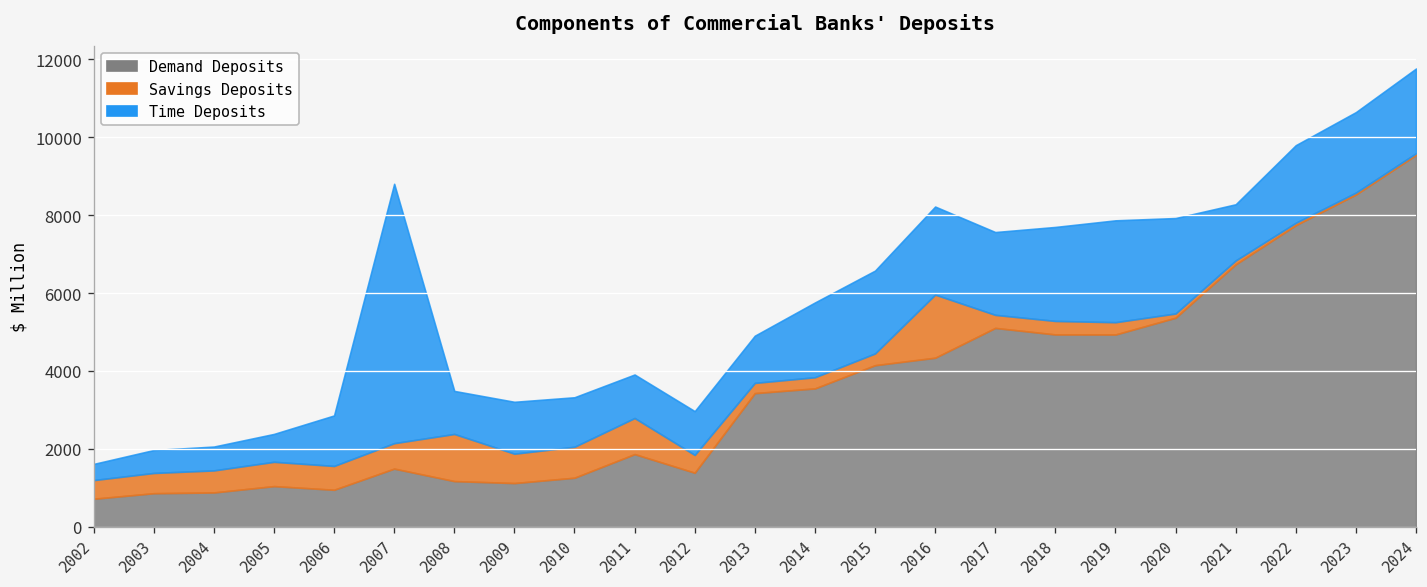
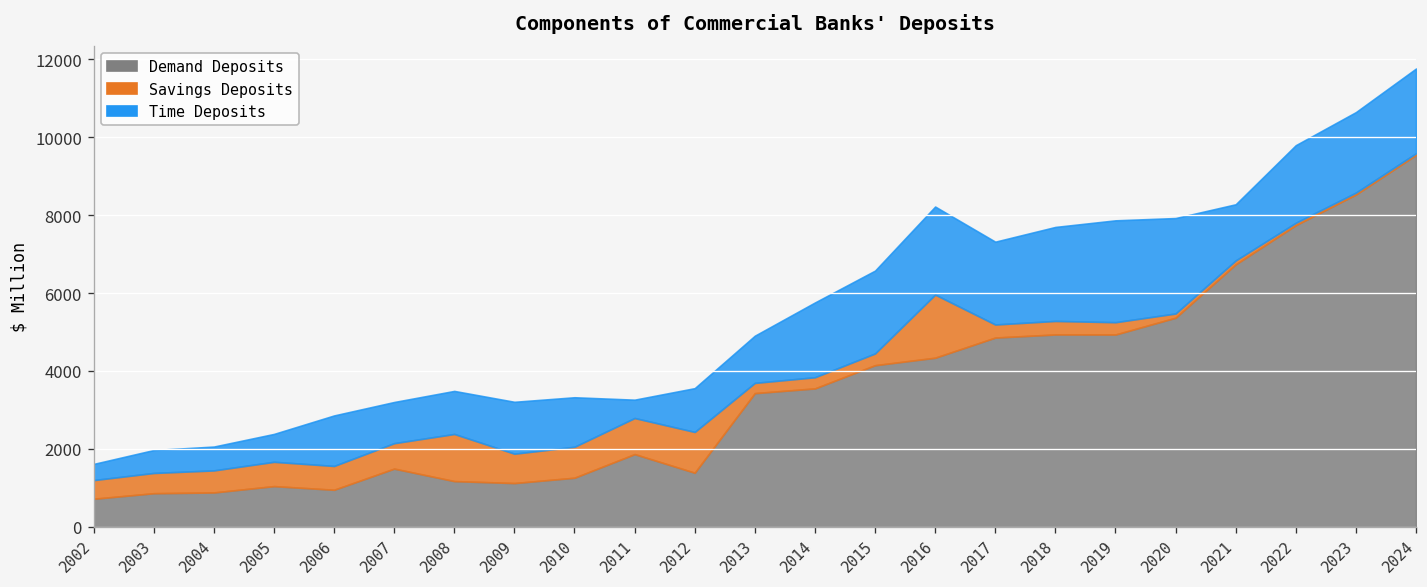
Time Deposits, 2007: 6700 -> 1100
Time Deposits, 2011: 1100 -> 500
Savings Deposits, 2012: 500 -> 1000
Demand Deposits, 2017: 5100 -> 4900
